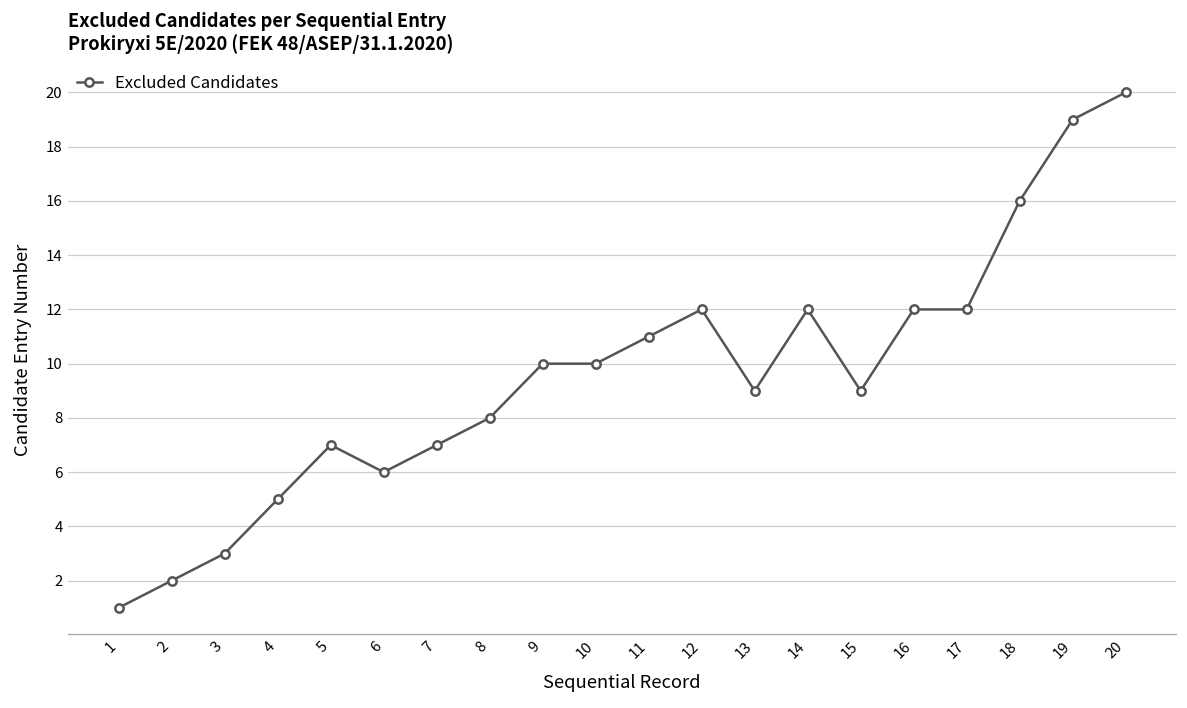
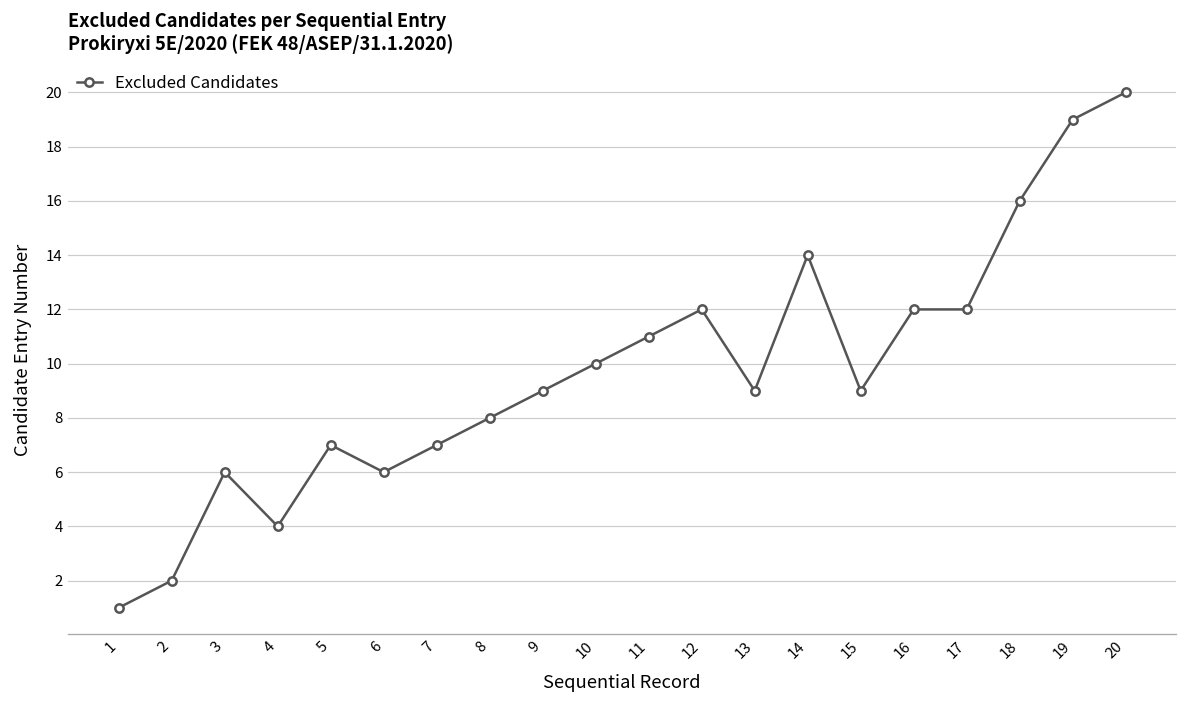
3: 3 -> 6
4: 5 -> 4
9: 10 -> 9
14: 12 -> 14
